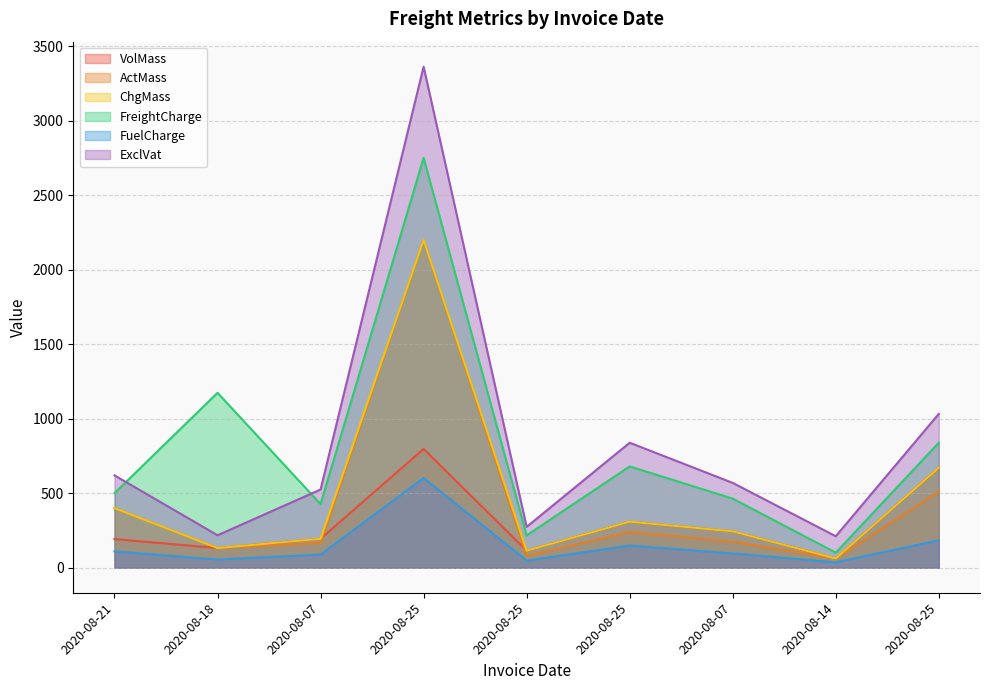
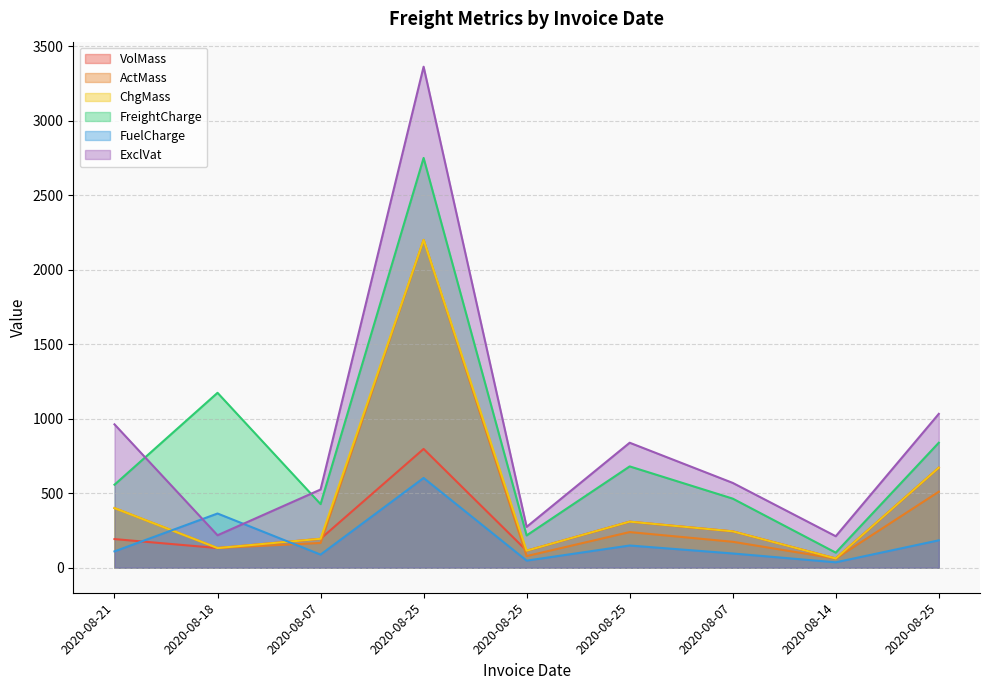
FreightCharge, 2020-08-21: 500 -> 560
ExclVat, 2020-08-21: 620 -> 960
FuelCharge, 2020-08-18: 50 -> 360
